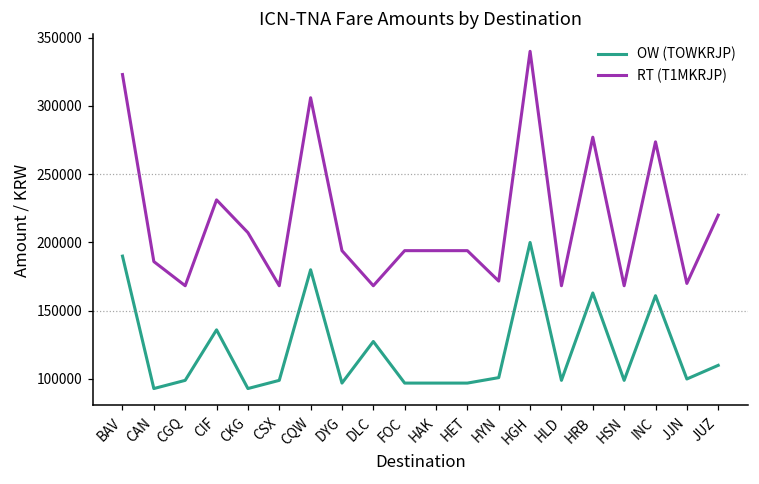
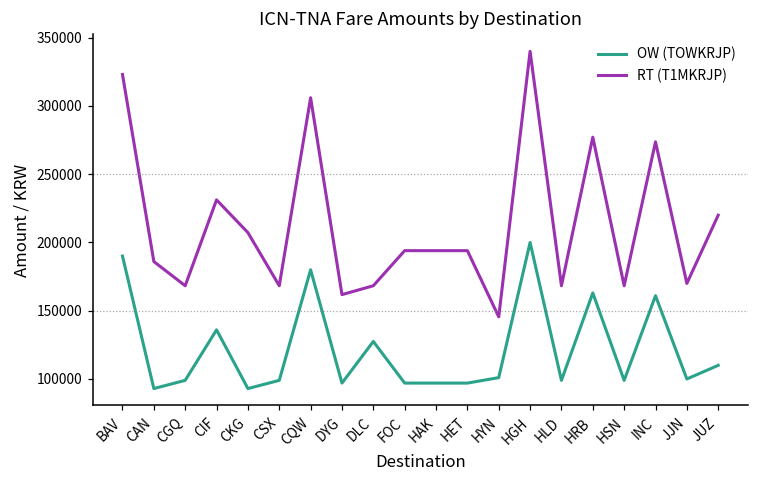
RT (T1MKRJP), DYG: 194000 -> 162000
RT (T1MKRJP), HYN: 172000 -> 146000
